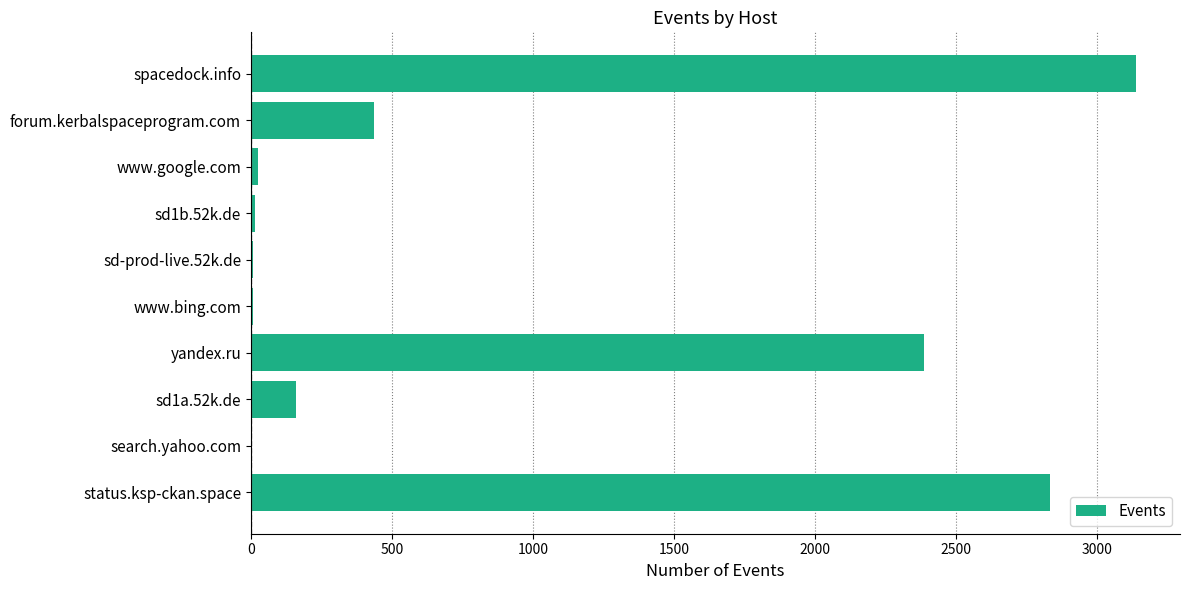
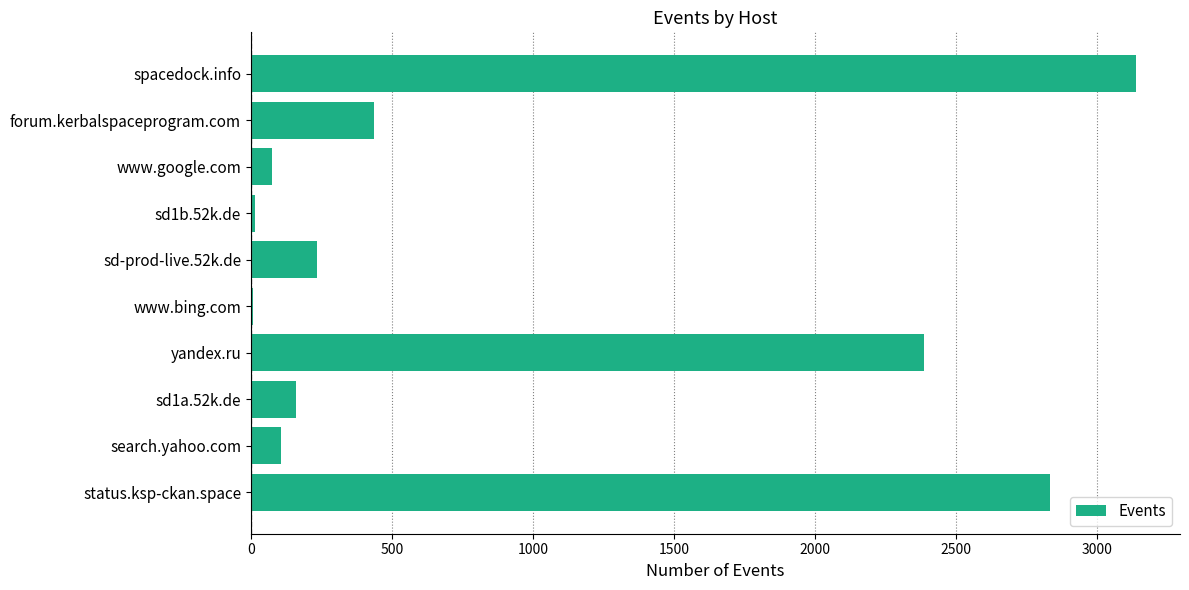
www.google.com: 30 -> 80
sd-prod-live.52k.de: 10 -> 230
search.yahoo.com: 0 -> 110
